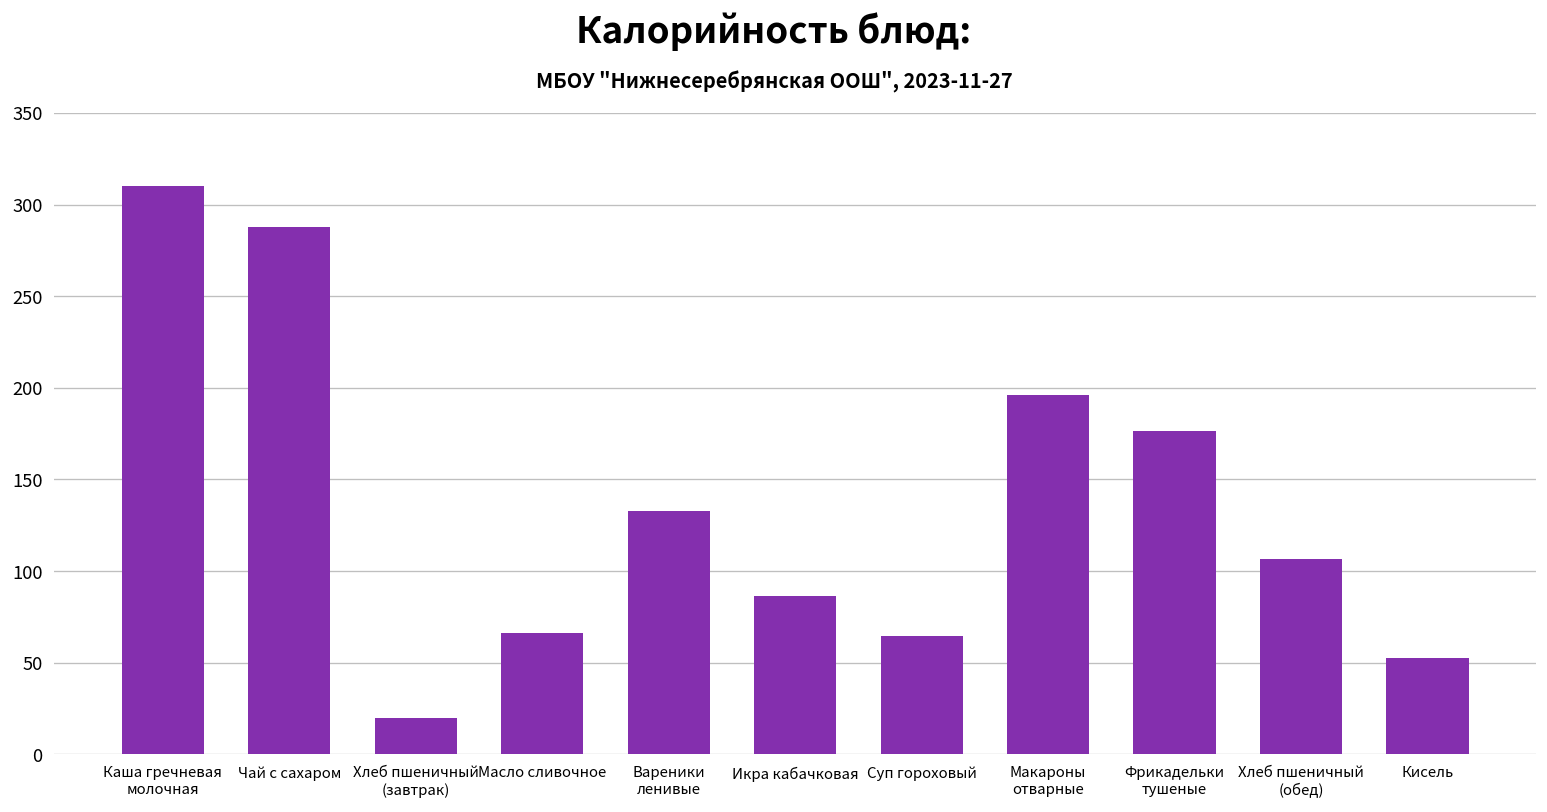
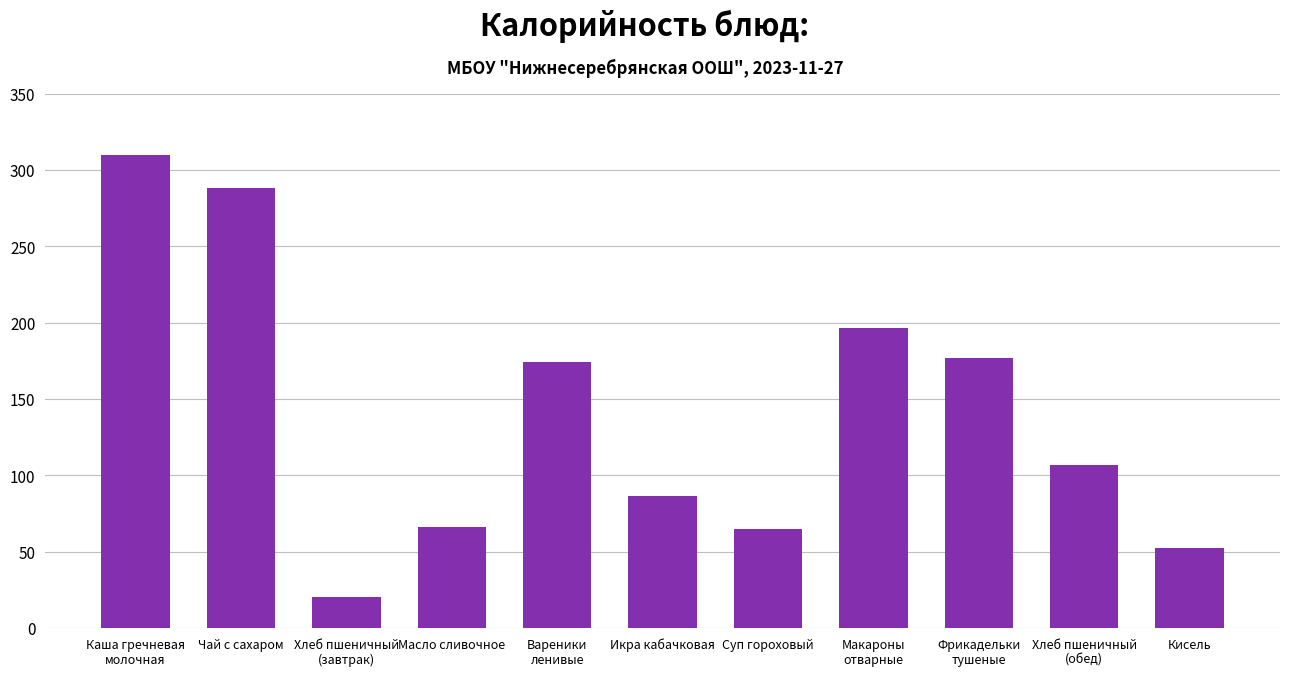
Вареники ленивые: 133 -> 174
